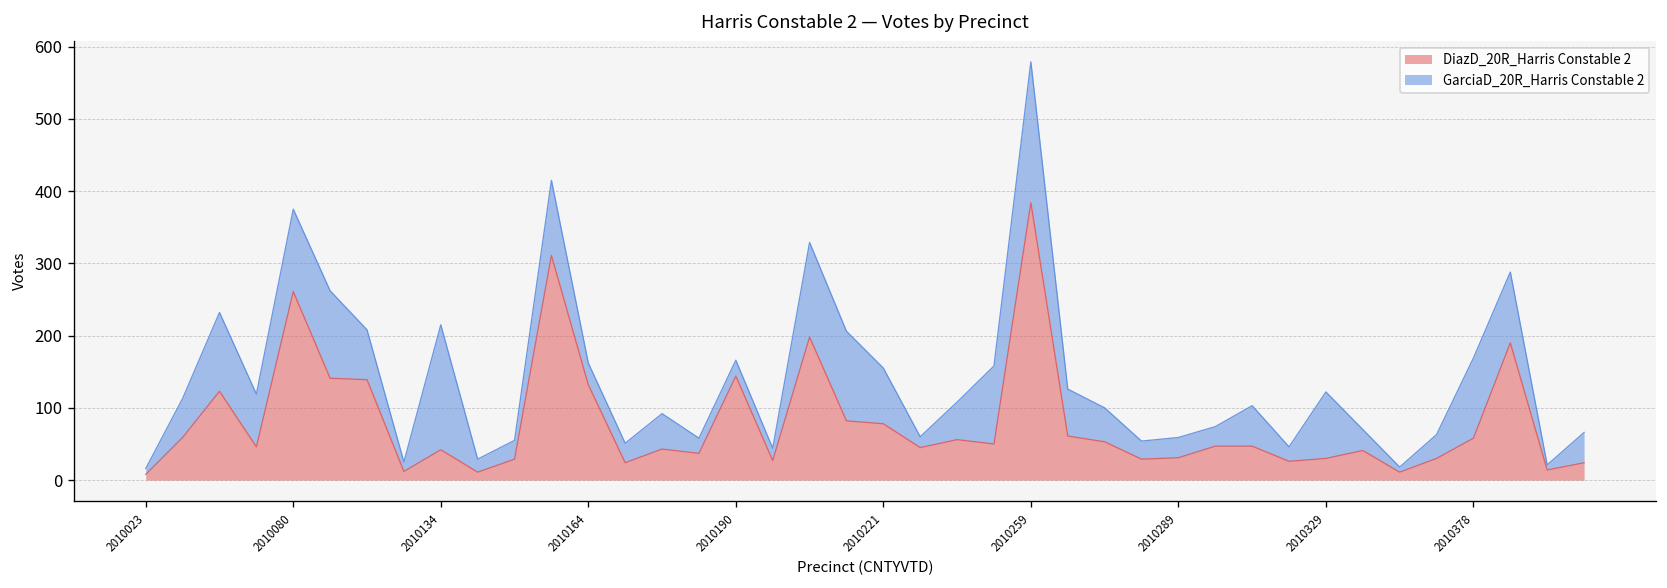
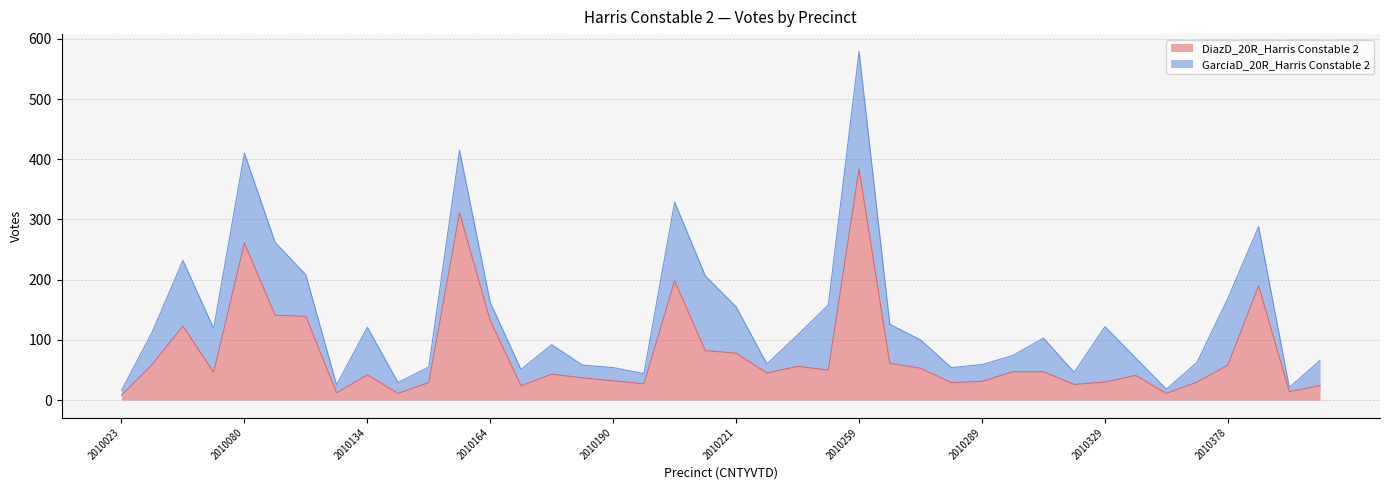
GarciaD_20R_Harris Constable 2, 2010080: 110 -> 150
GarciaD_20R_Harris Constable 2, 2010134: 170 -> 80
DiazD_20R_Harris Constable 2, 2010190: 140 -> 30
